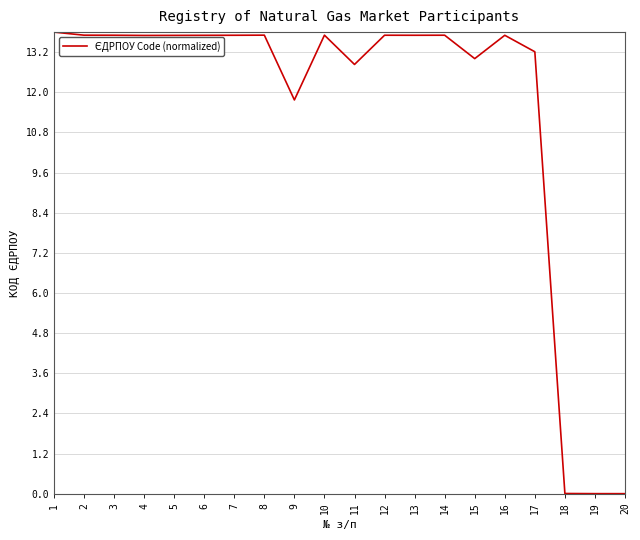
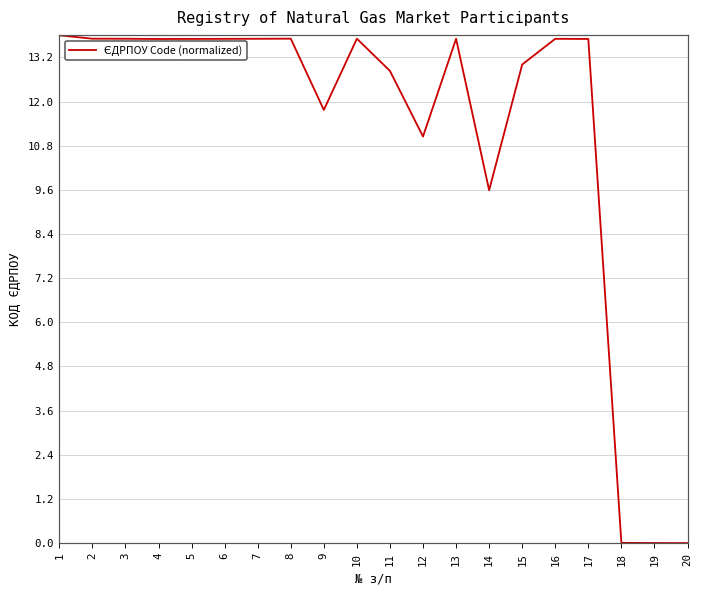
12: 13.7 -> 11.0
14: 13.7 -> 9.6
17: 13.2 -> 13.7
